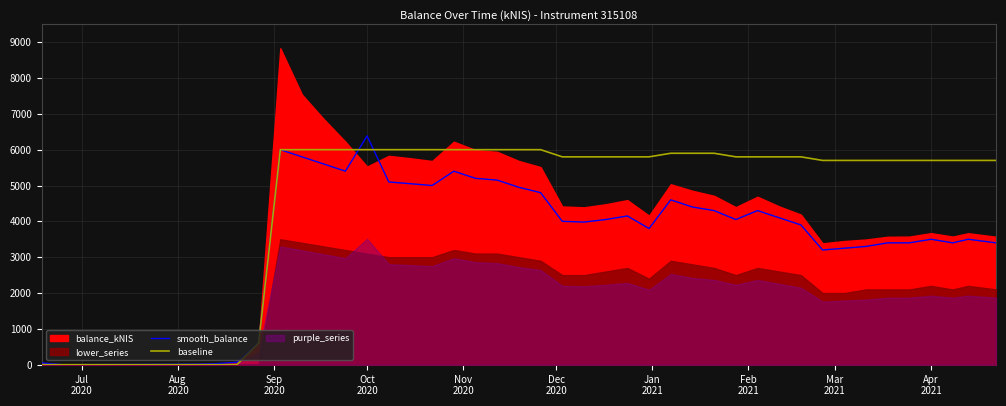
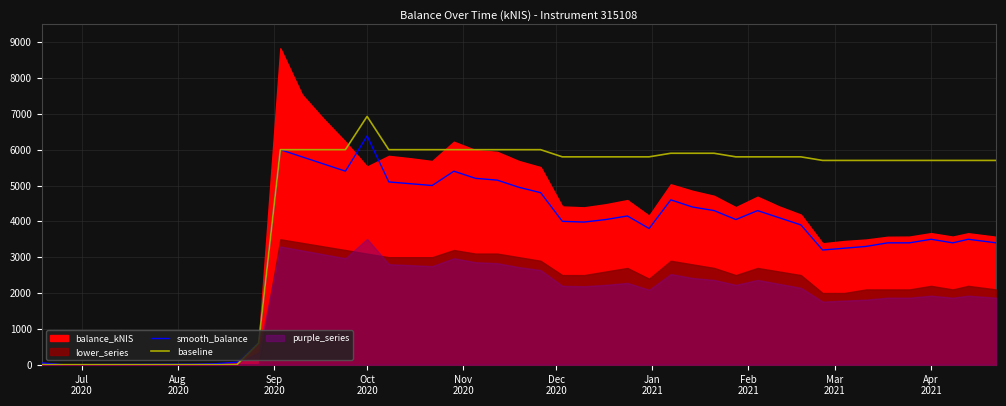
baseline, Oct 2020: 6000 -> 6900
